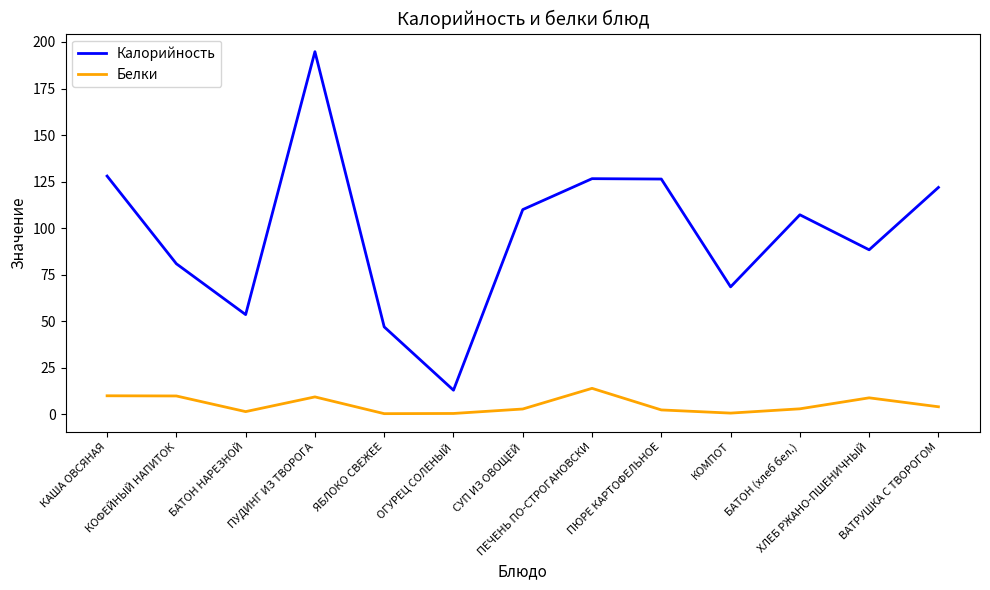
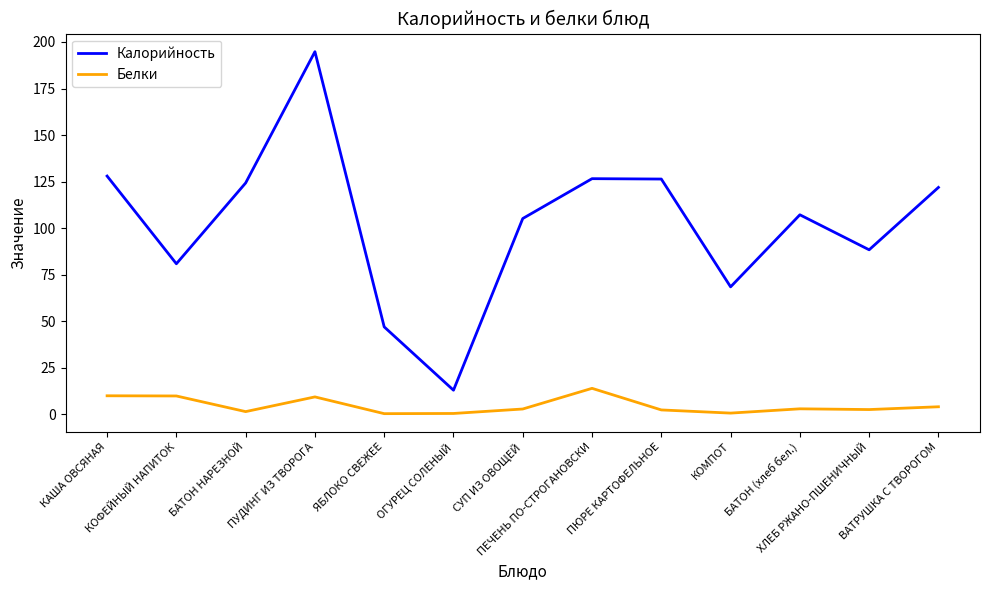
Калорийность, БАТОН НАРЕЗНОЙ: 54 -> 124
Калорийность, СУП ИЗ ОВОЩЕЙ: 110 -> 105
Белки, ХЛЕБ РЖАНО-ПШЕНИЧНЫЙ: 9 -> 3
